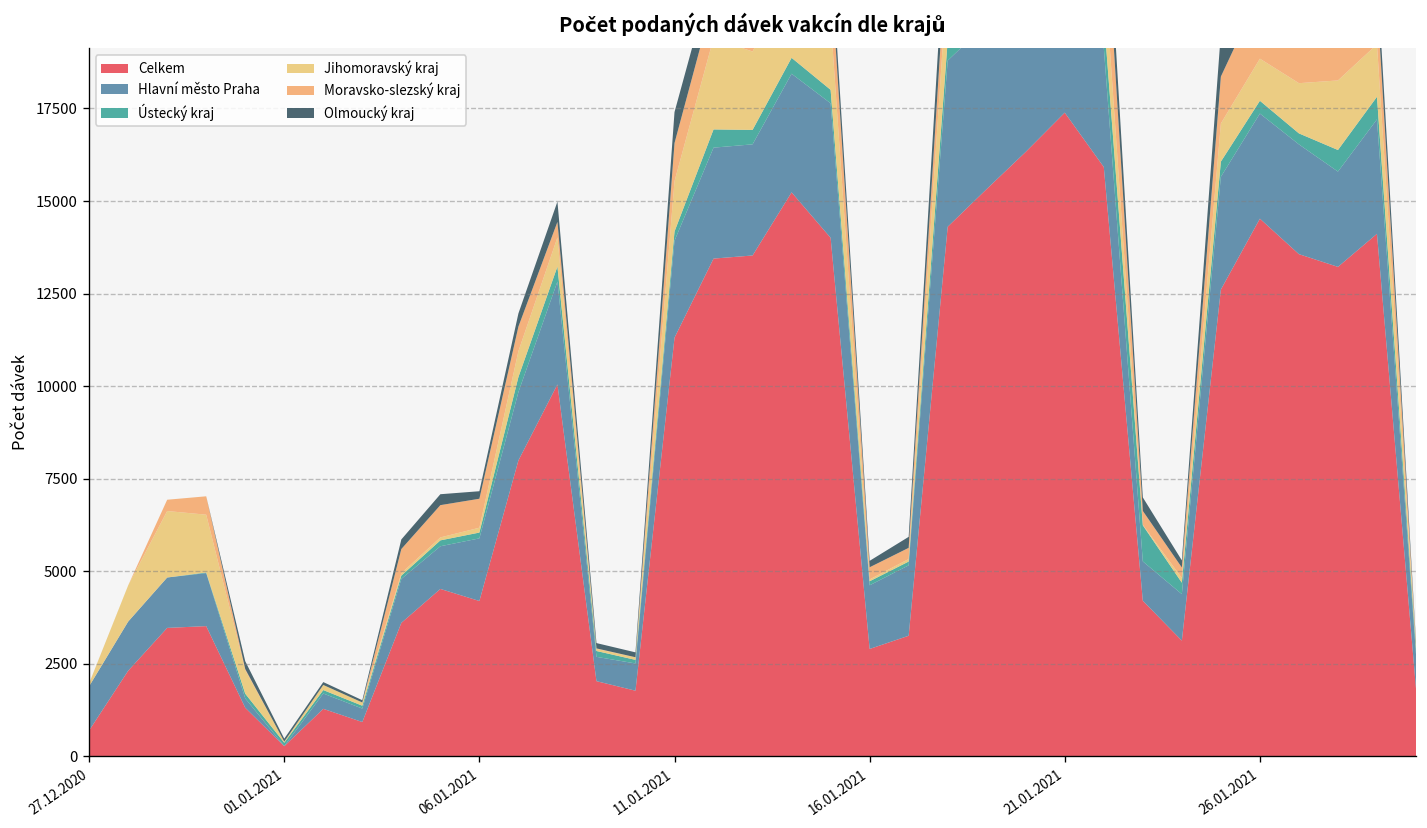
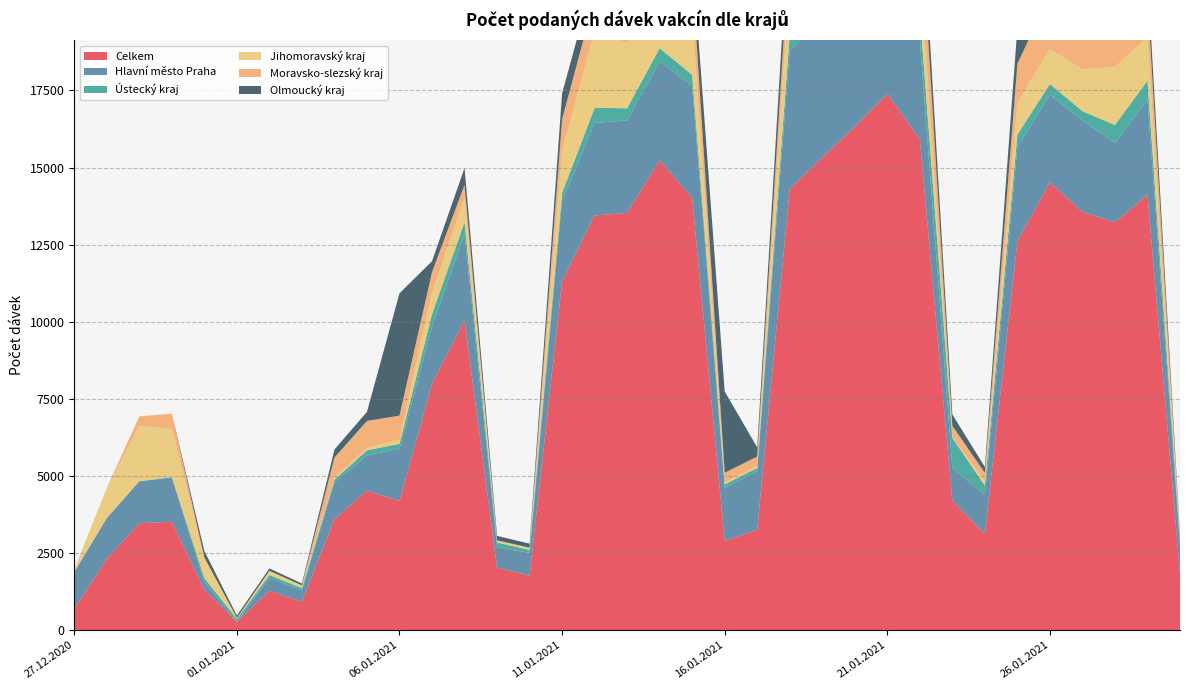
Olmoucký kraj, 06.01.2021: 200 -> 4000
Olmoucký kraj, 16.01.2021: 200 -> 2600
